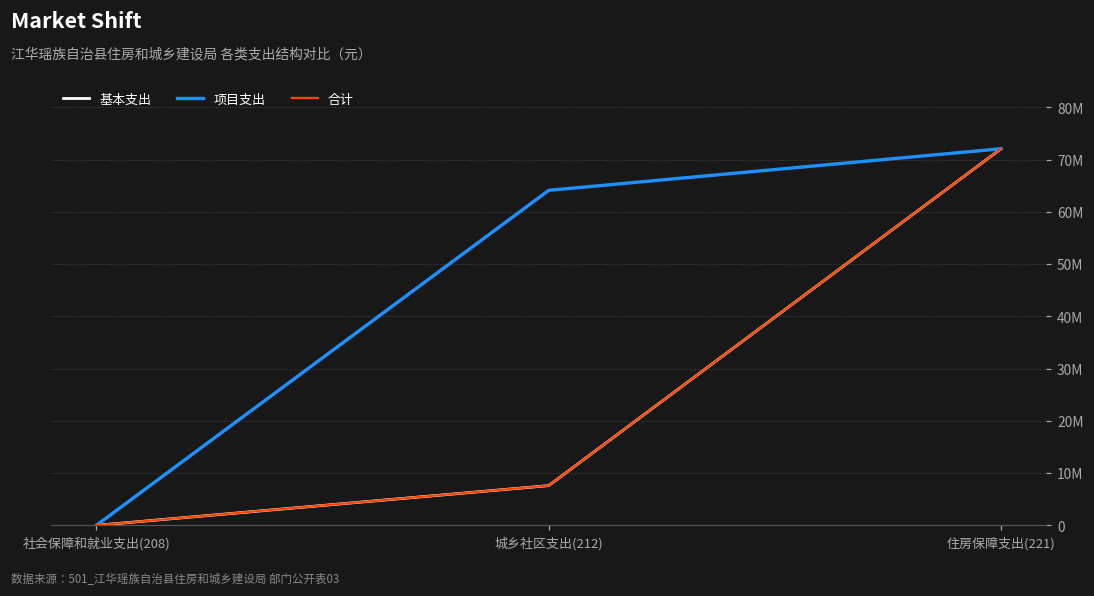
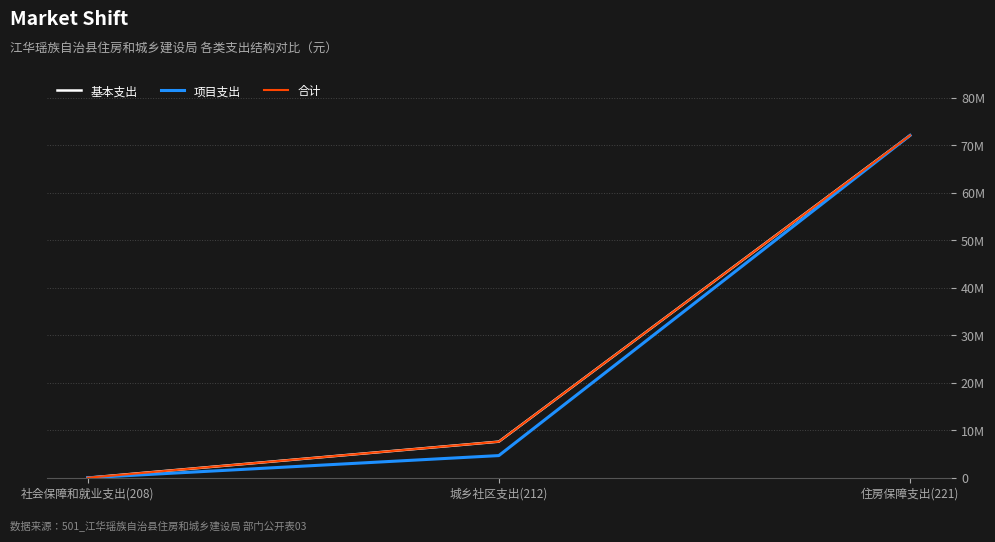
项目支出, 城乡社区支出(212): 64000000 -> 5000000
